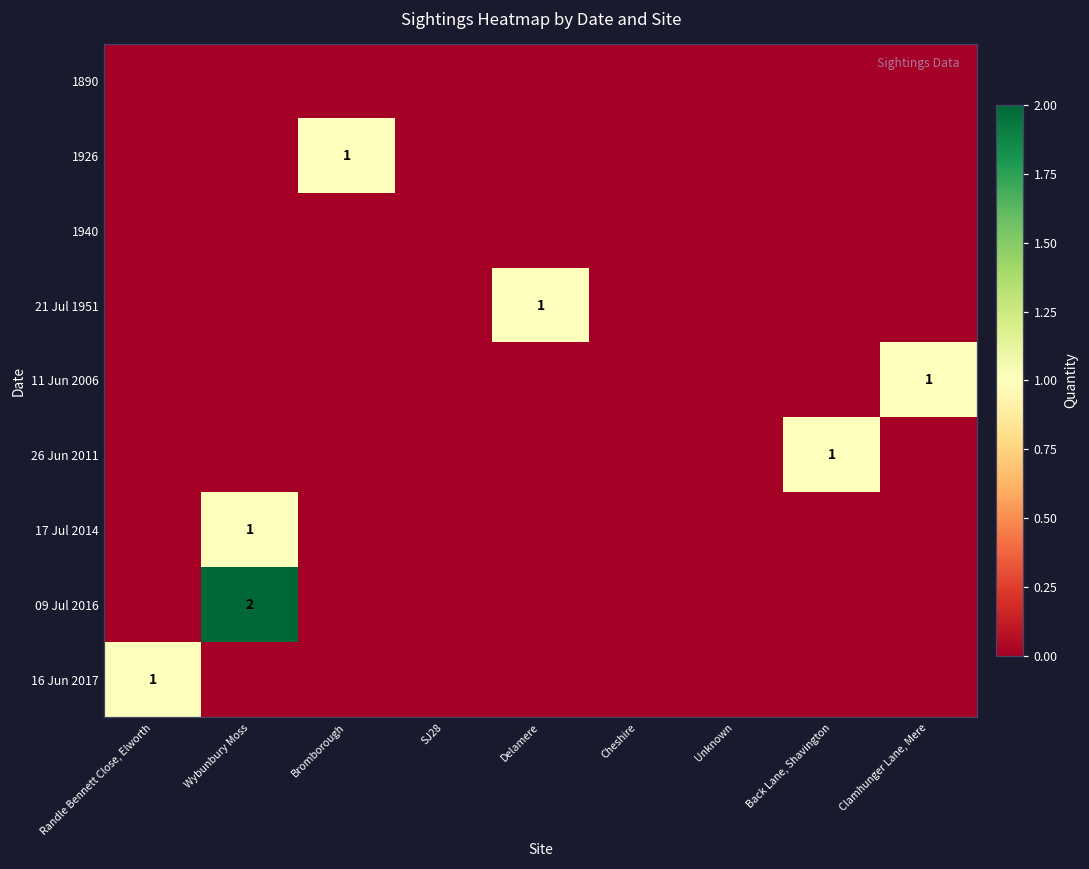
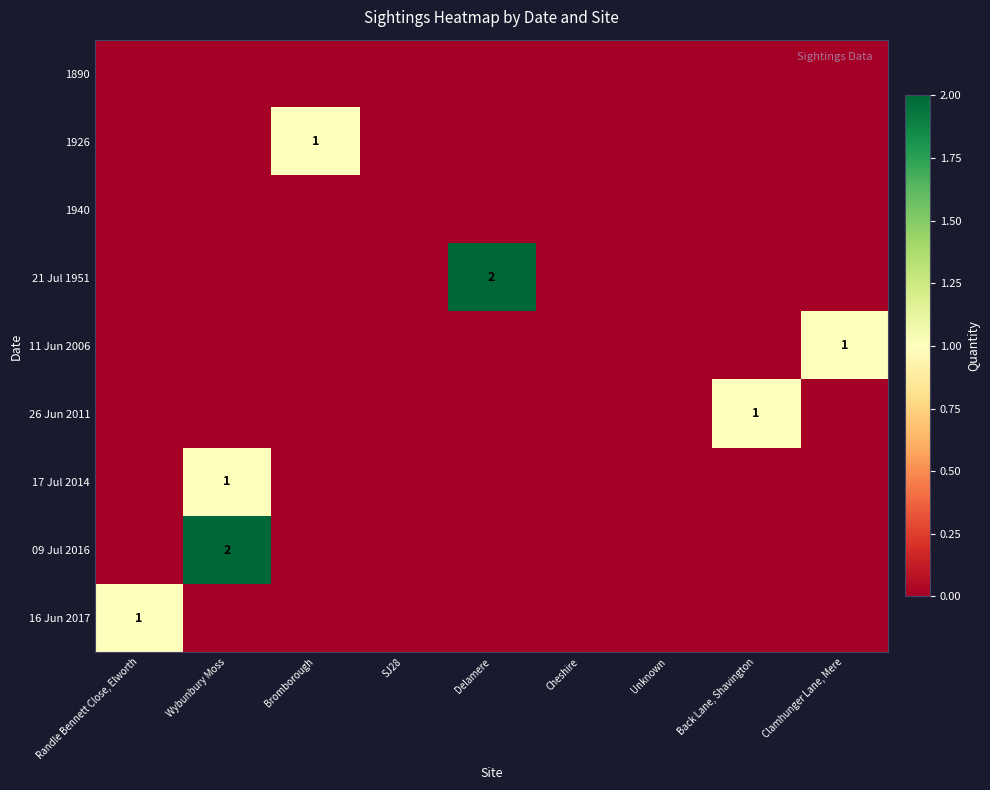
21 Jul 1951, Delamere: 1 -> 2
